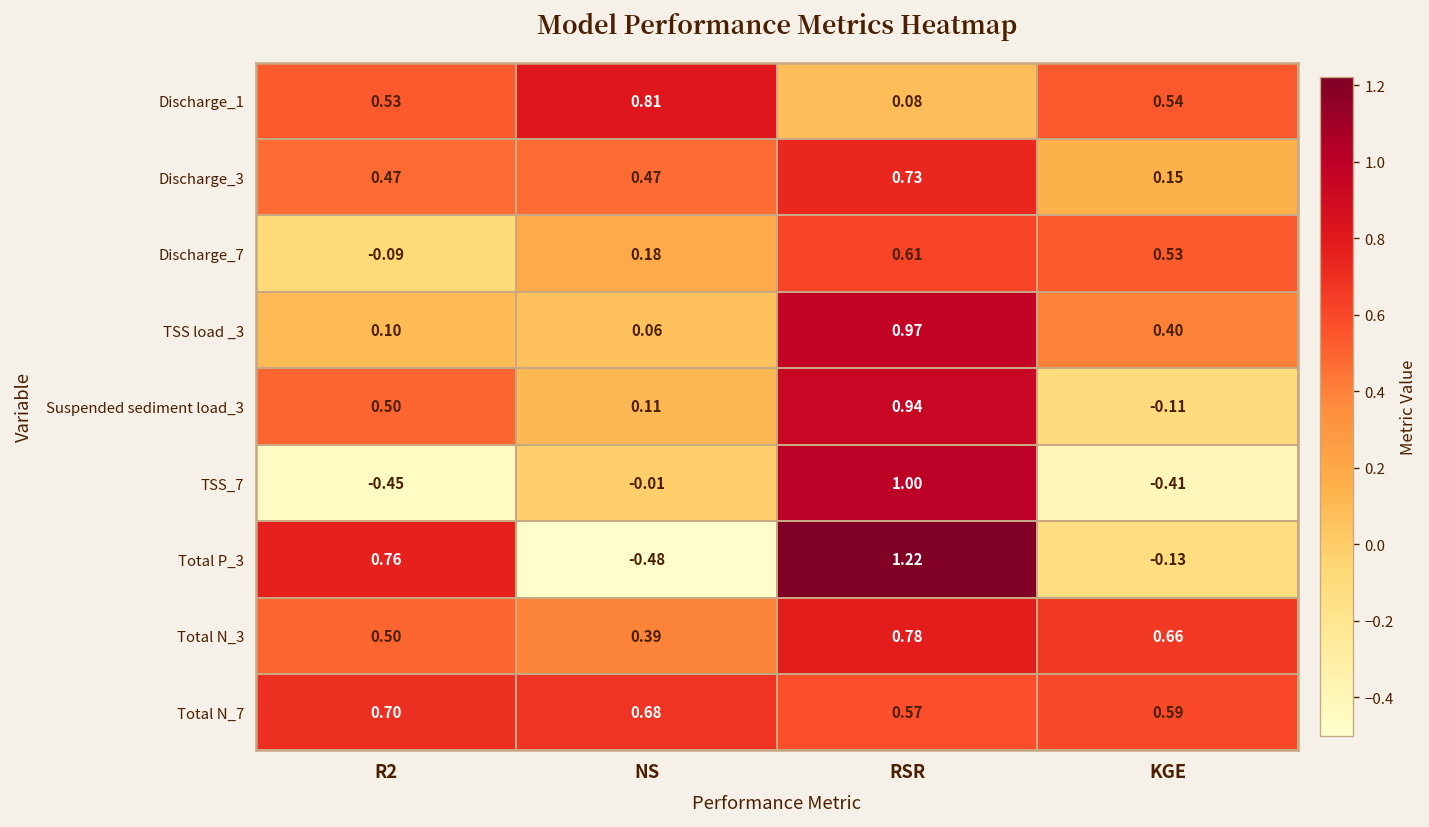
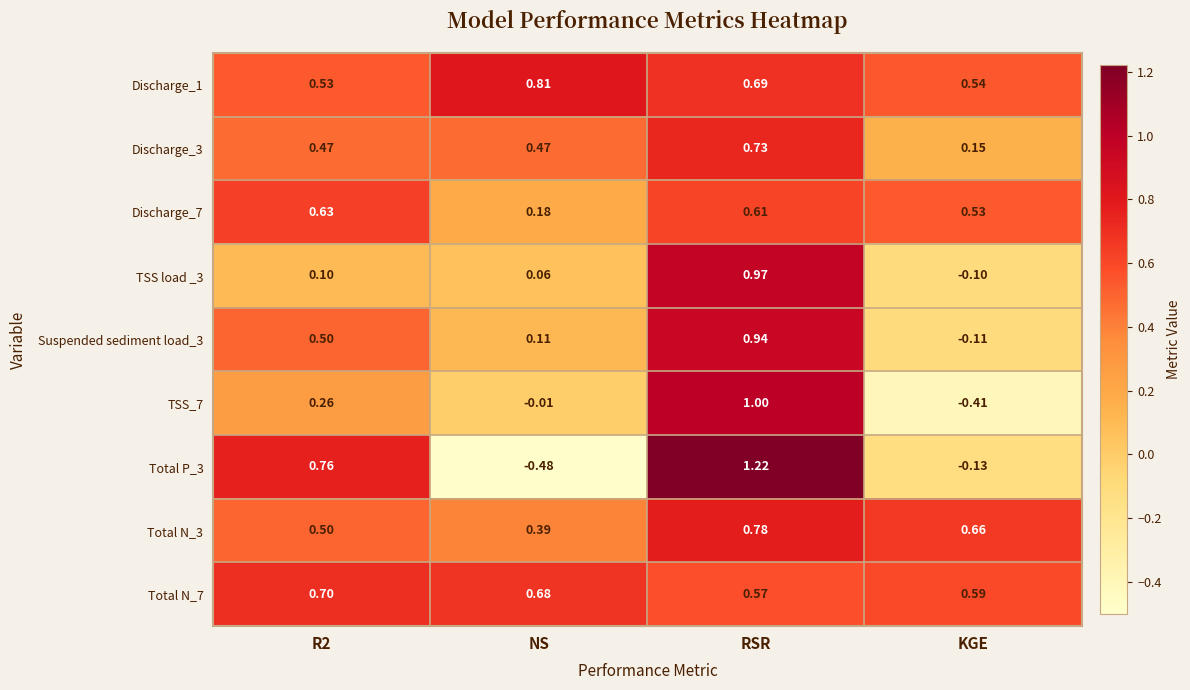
Discharge_1, RSR: 0.08 -> 0.69
Discharge_7, R2: -0.09 -> 0.63
TSS load _3, KGE: 0.40 -> -0.10
TSS_7, R2: -0.45 -> 0.26
